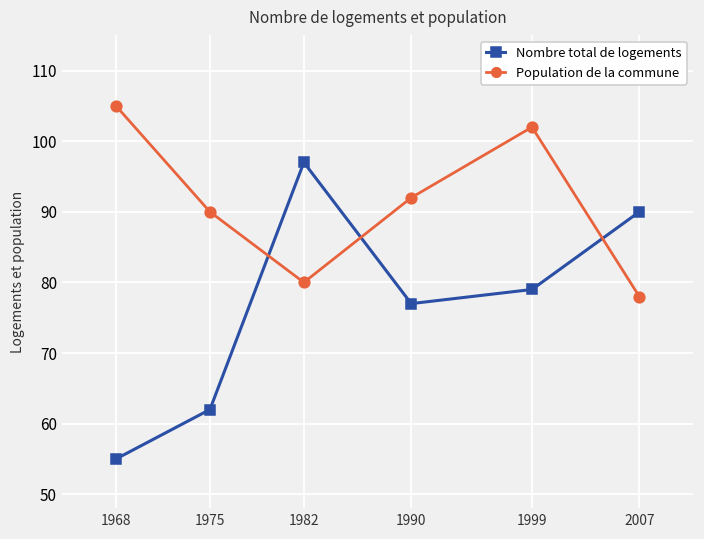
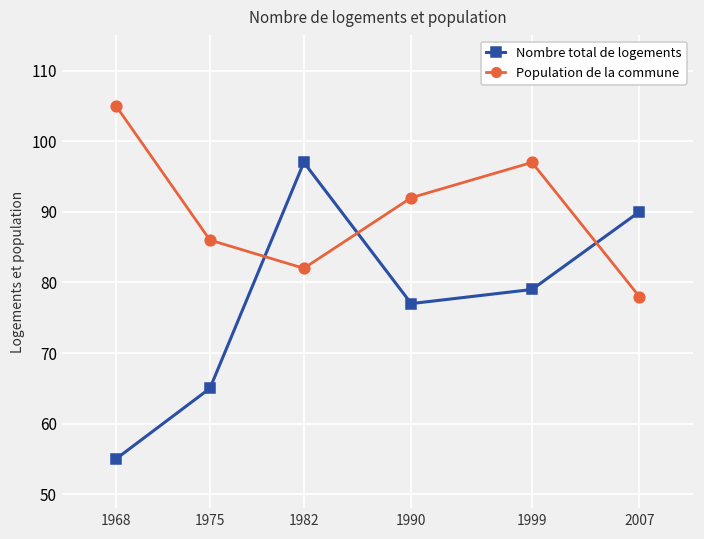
Nombre total de logements, 1975: 62 -> 65
Population de la commune, 1975: 90 -> 86
Population de la commune, 1982: 80 -> 82
Population de la commune, 1999: 102 -> 97
